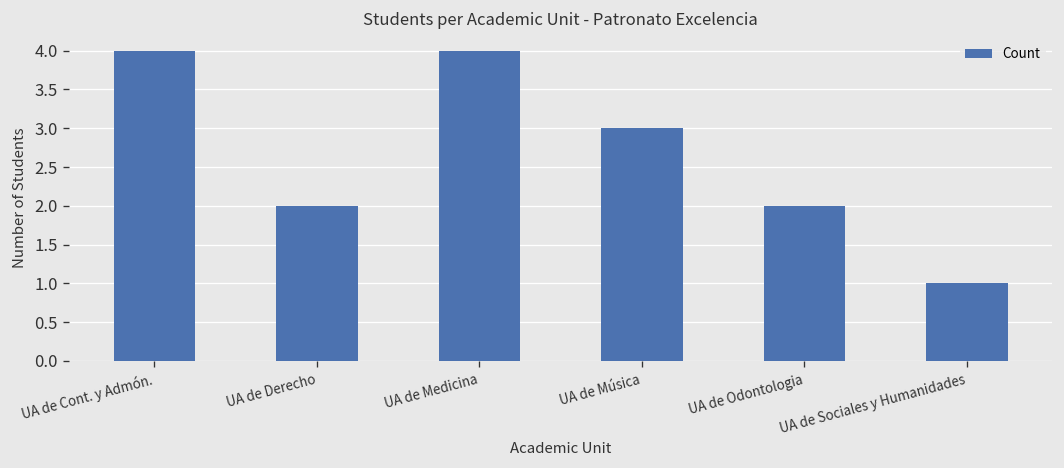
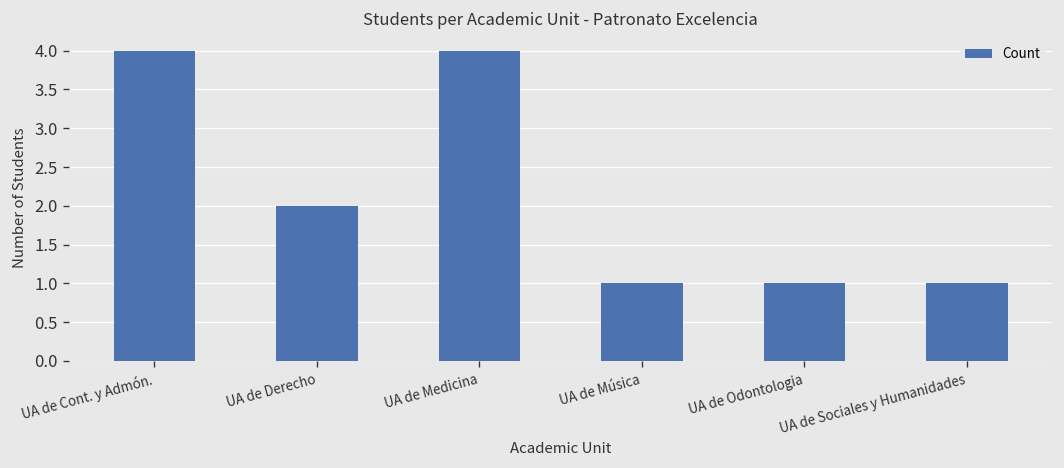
UA de Música: 3 -> 1
UA de Odontologia: 2 -> 1
